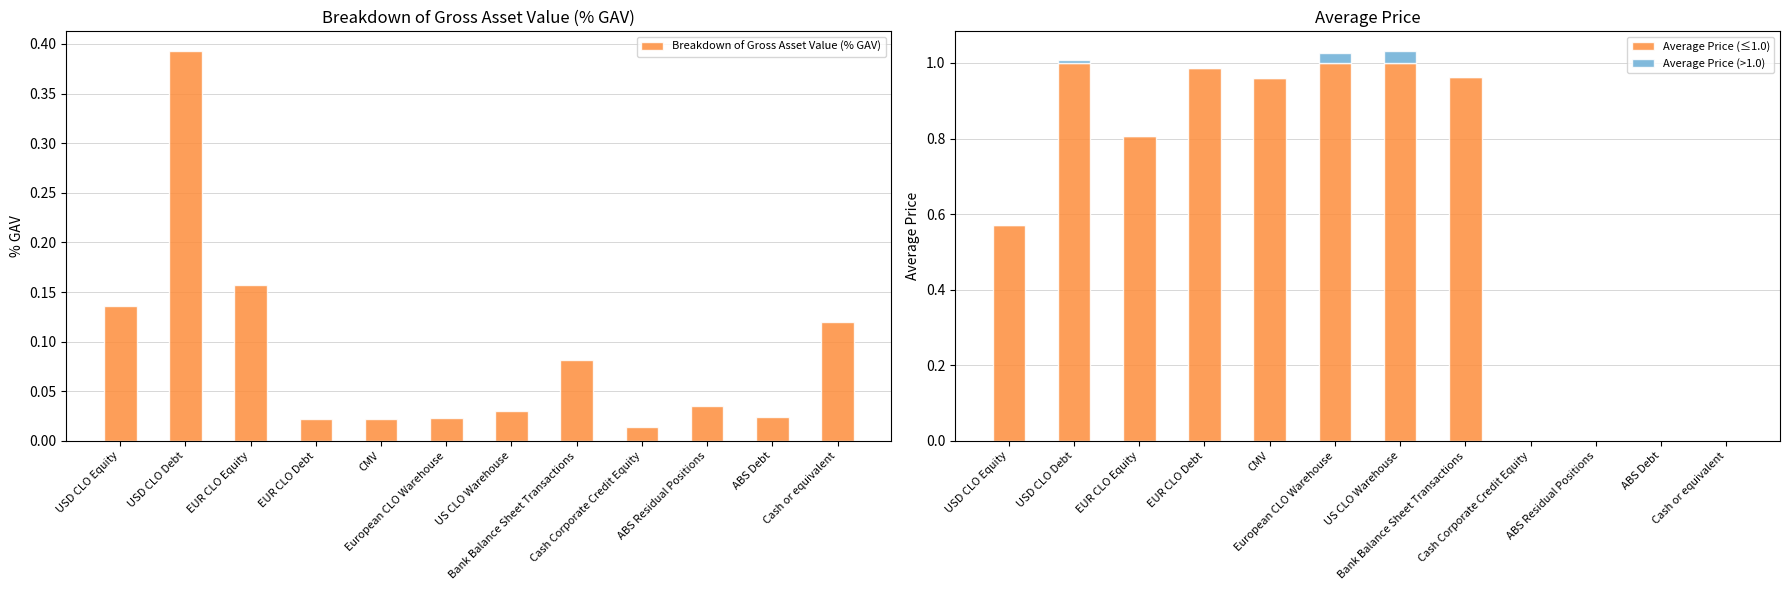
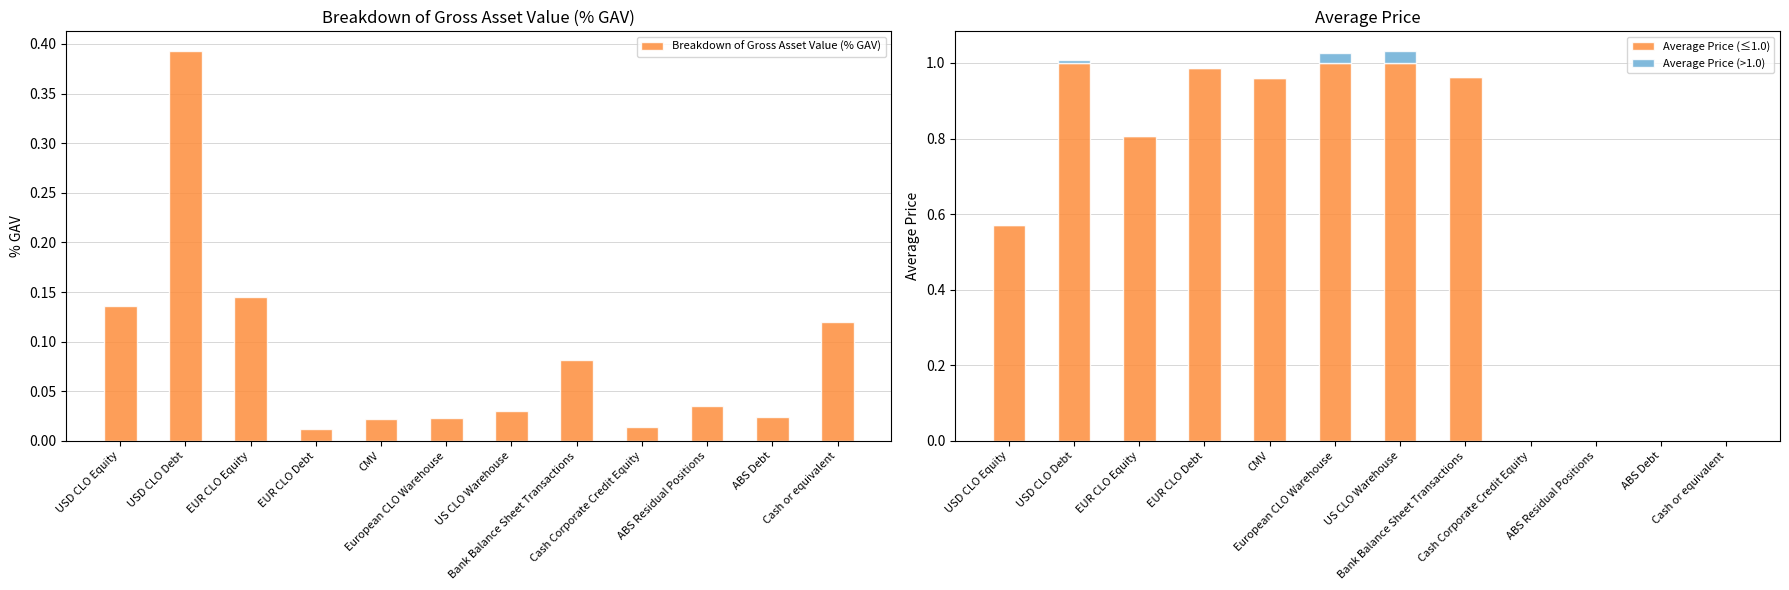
Breakdown of Gross Asset Value (% GAV), EUR CLO Equity: 0.16 -> 0.15
Breakdown of Gross Asset Value (% GAV), EUR CLO Debt: 0.02 -> 0.01
